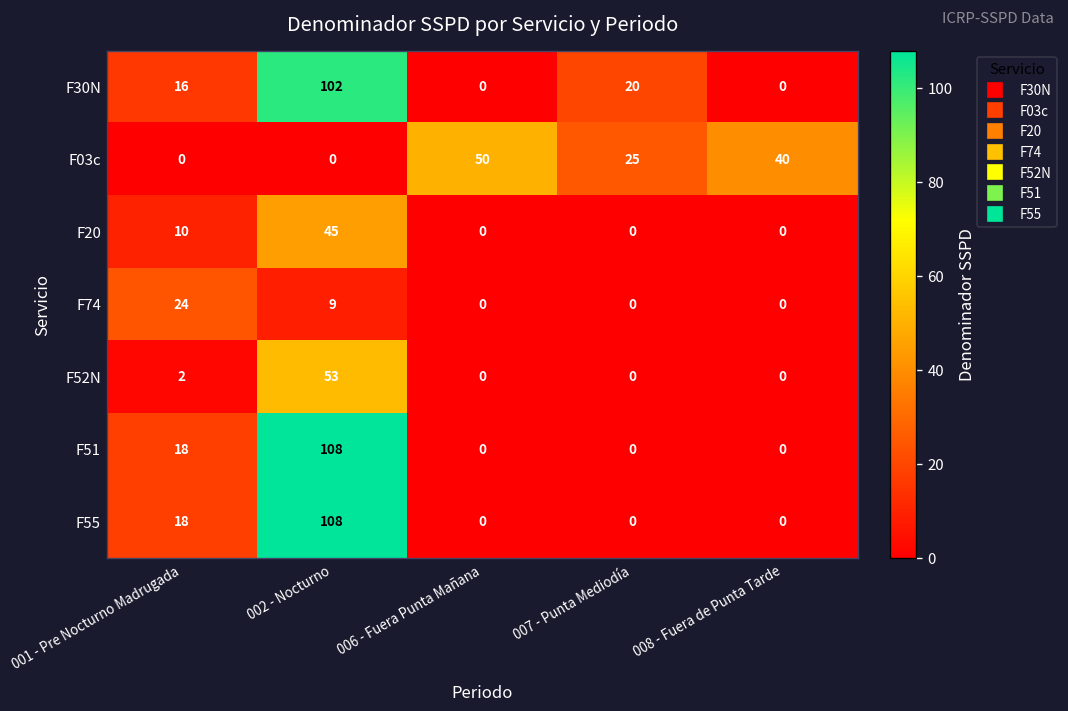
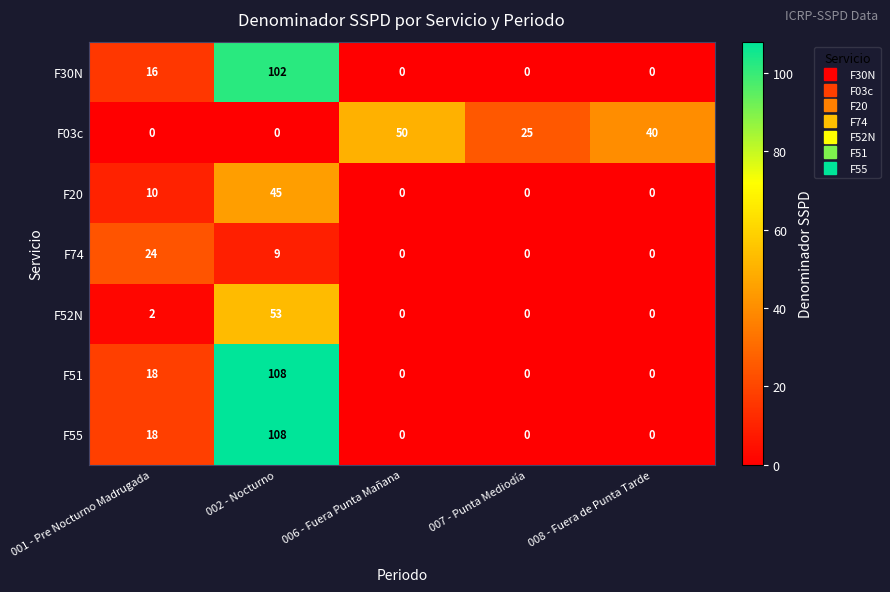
F30N, 007 - Punta Mediodía: 20 -> 0
